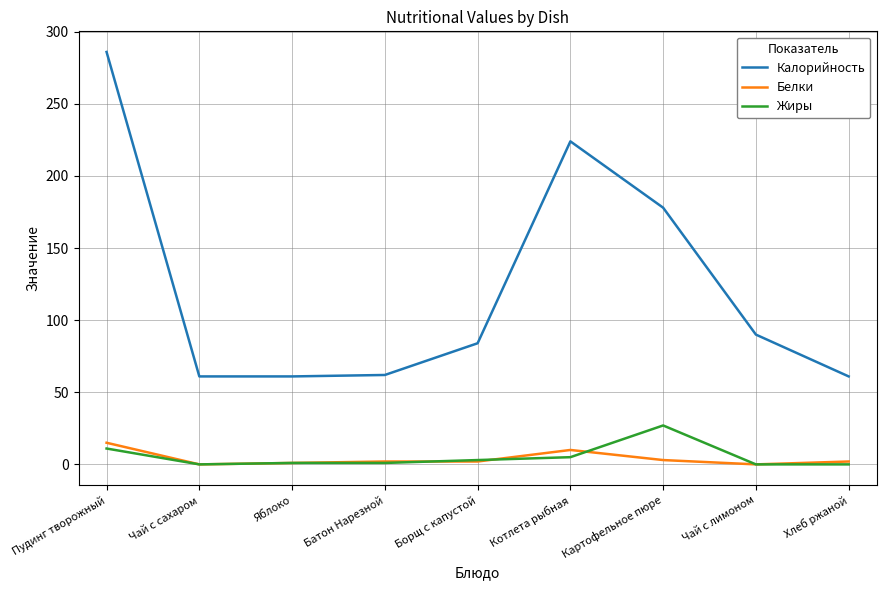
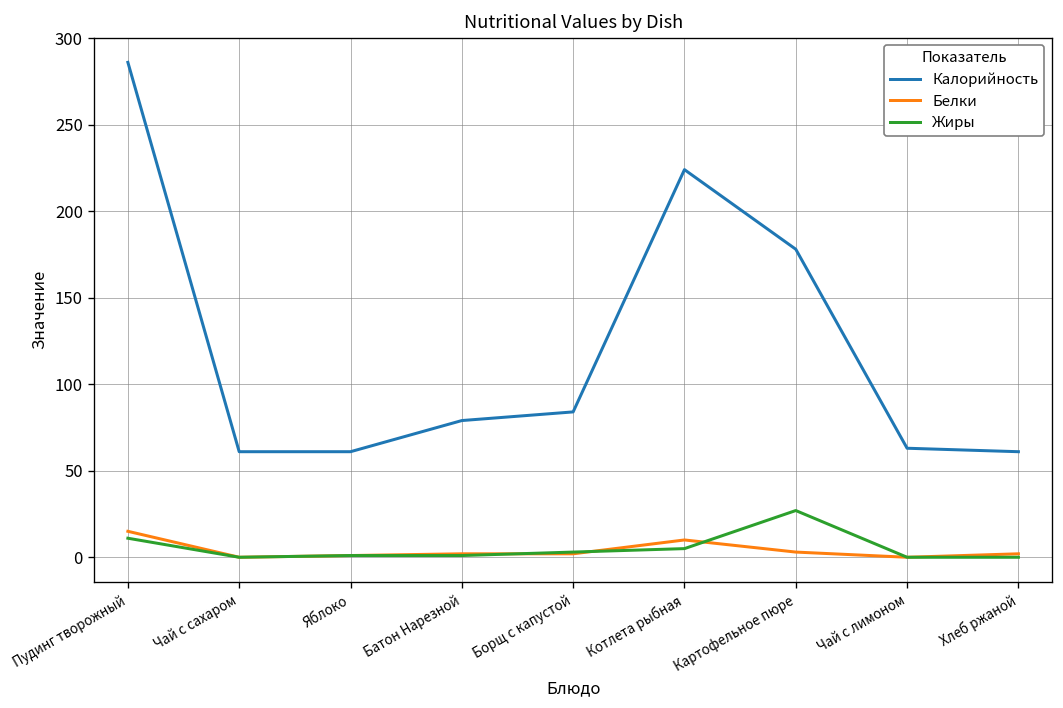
Калорийность, Батон Нарезной: 62 -> 79
Калорийность, Чай с лимоном: 90 -> 63
